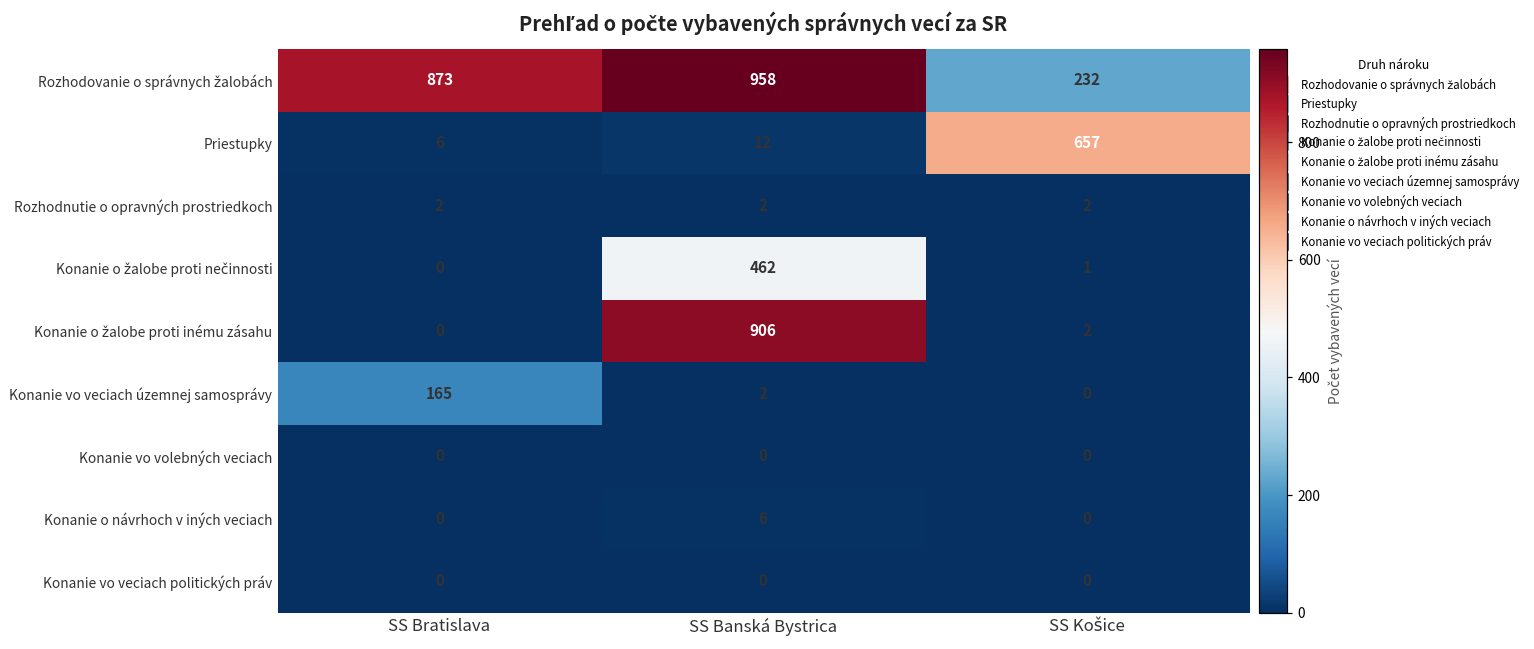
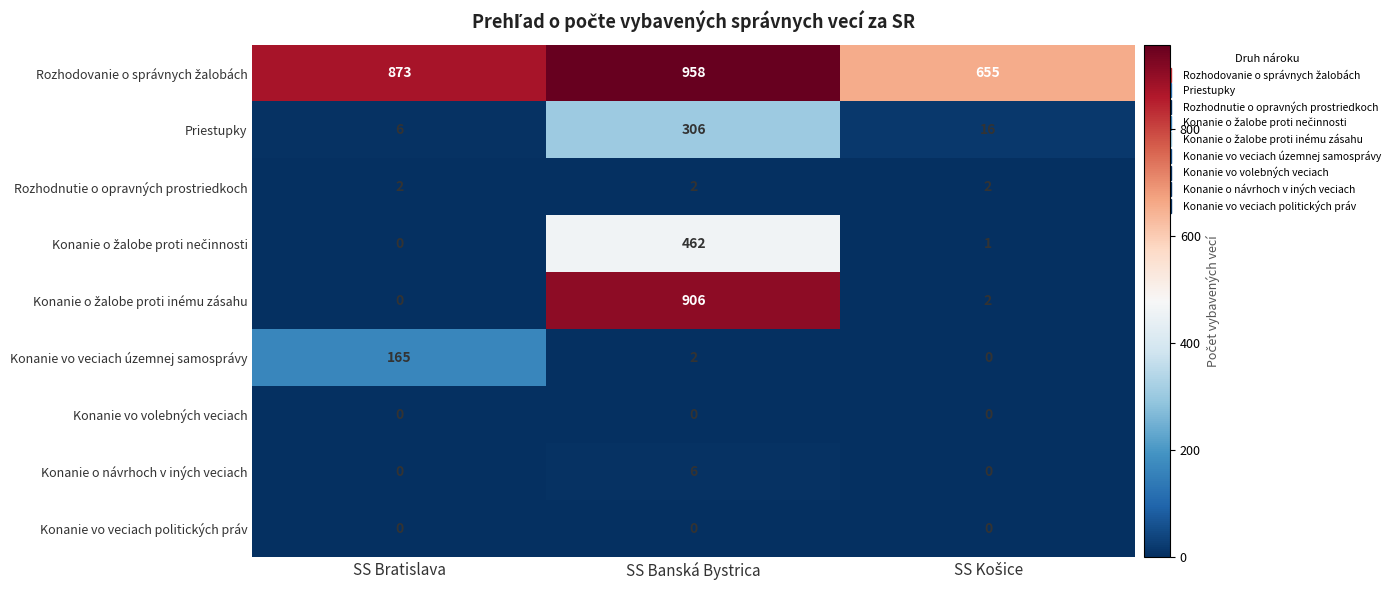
Rozhodovanie o správnych žalobách, SS Košice: 232 -> 655
Priestupky, SS Banská Bystrica: 12 -> 306
Priestupky, SS Košice: 657 -> 16
